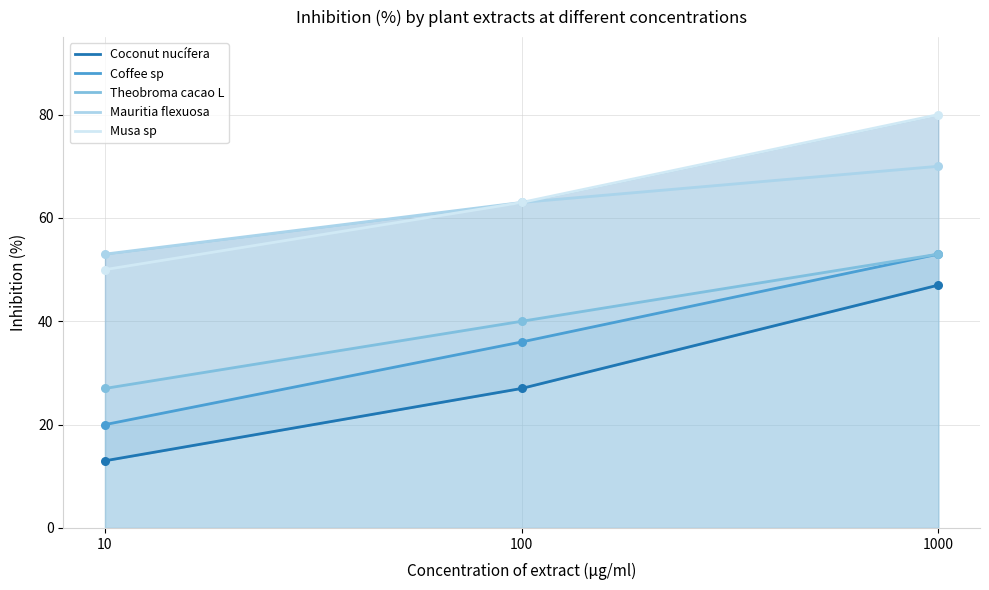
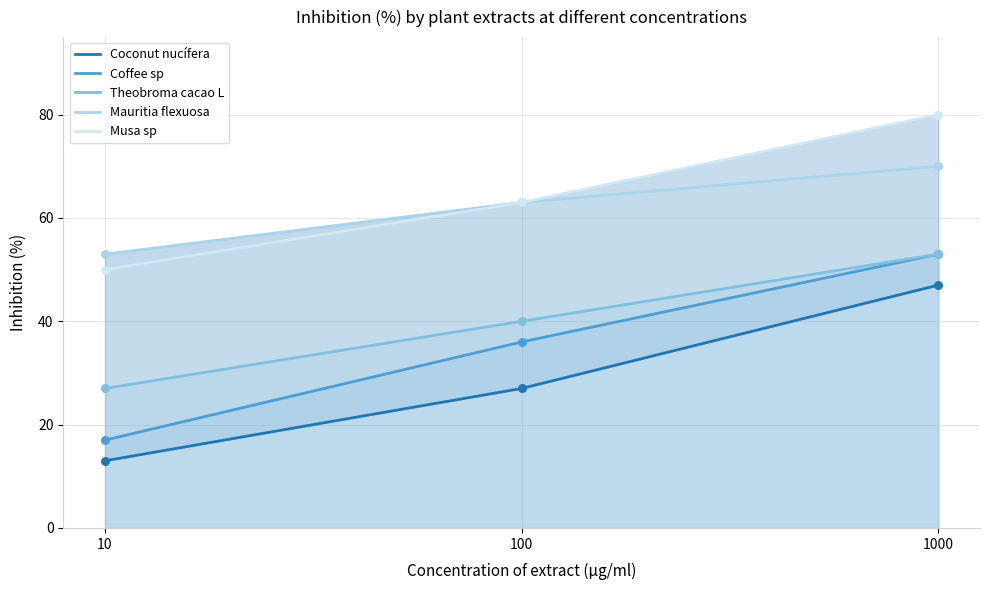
Coffee sp, 10: 20 -> 17
